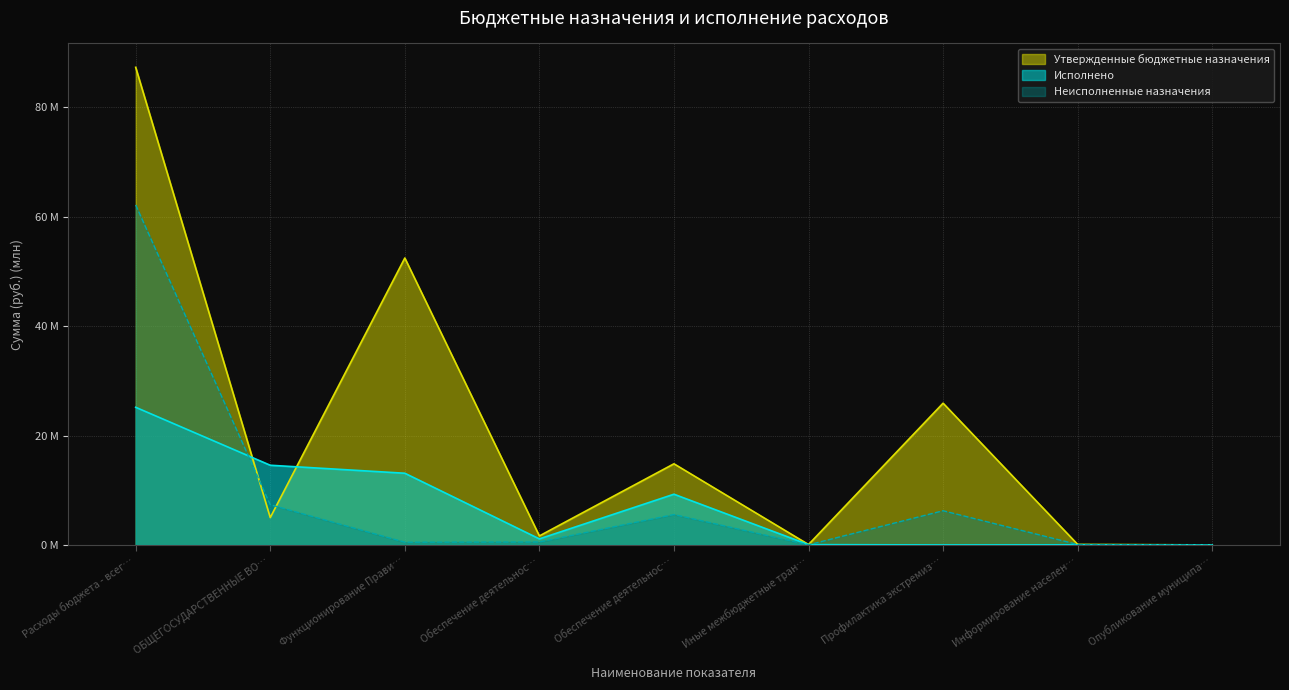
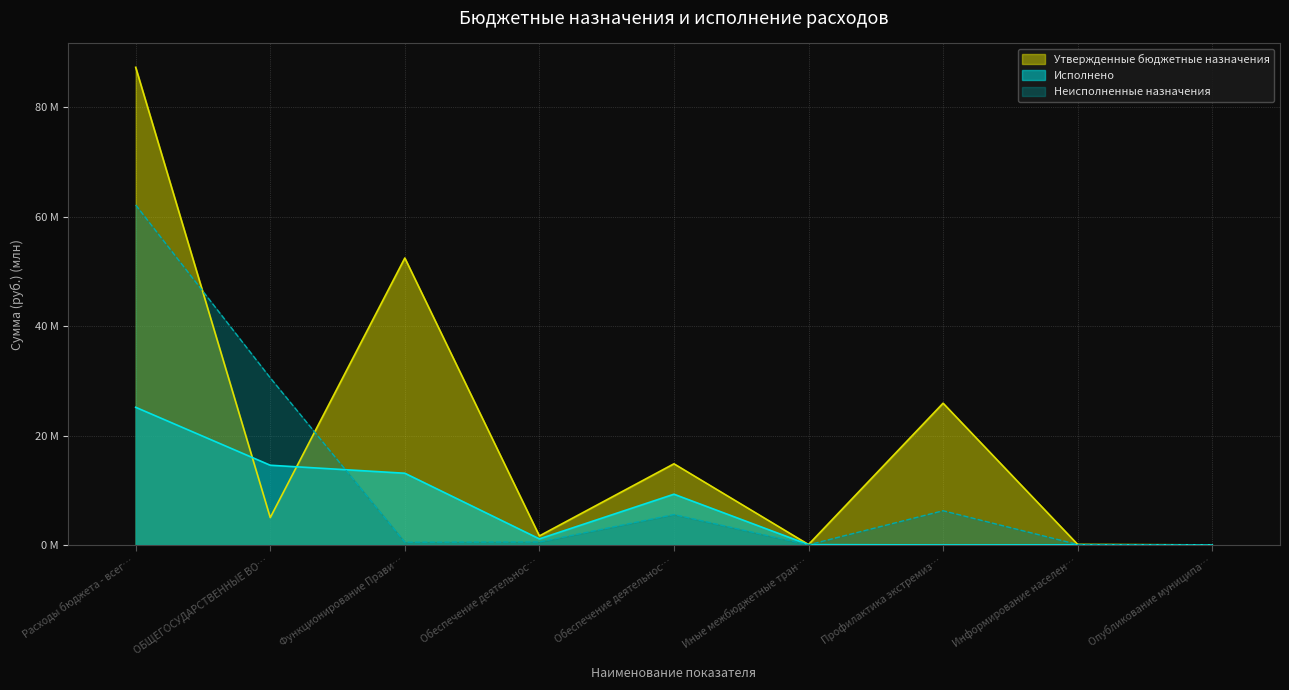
Неисполненные назначения, ОБЩЕГОСУДАРСТВЕННЫЕ ВО…: 7000000 -> 31000000
